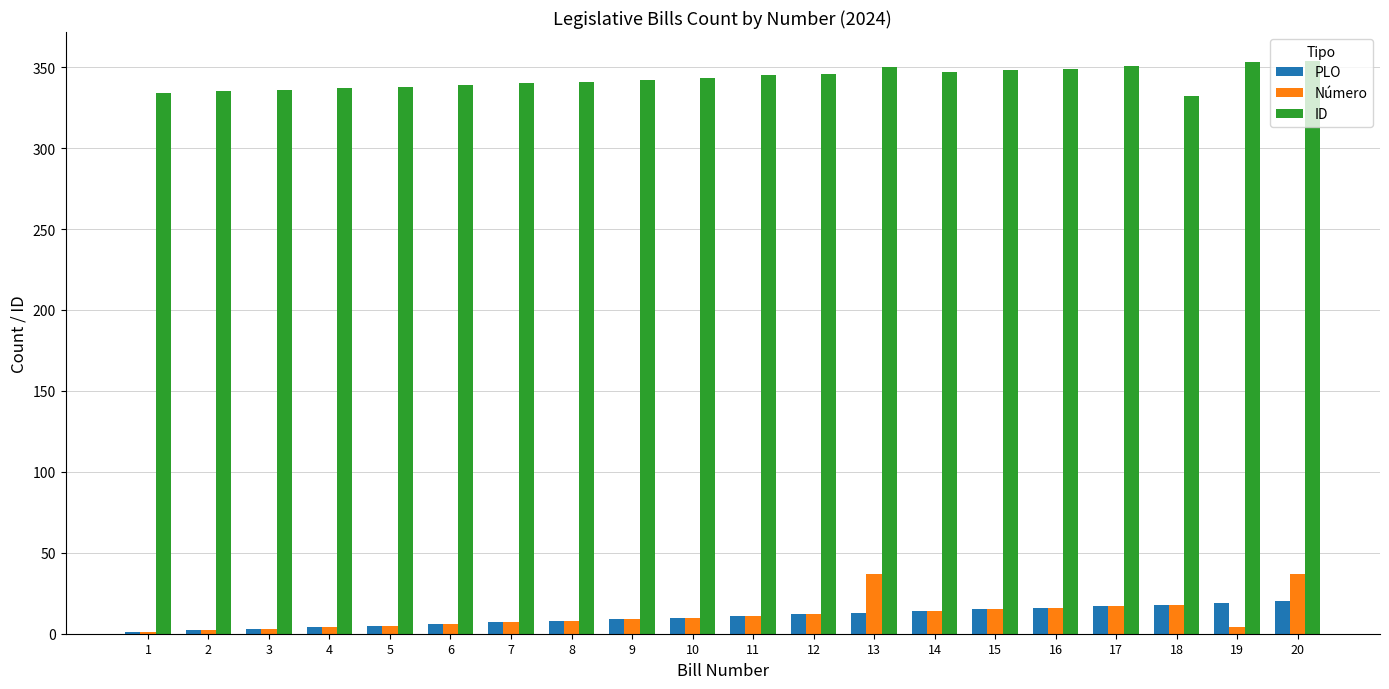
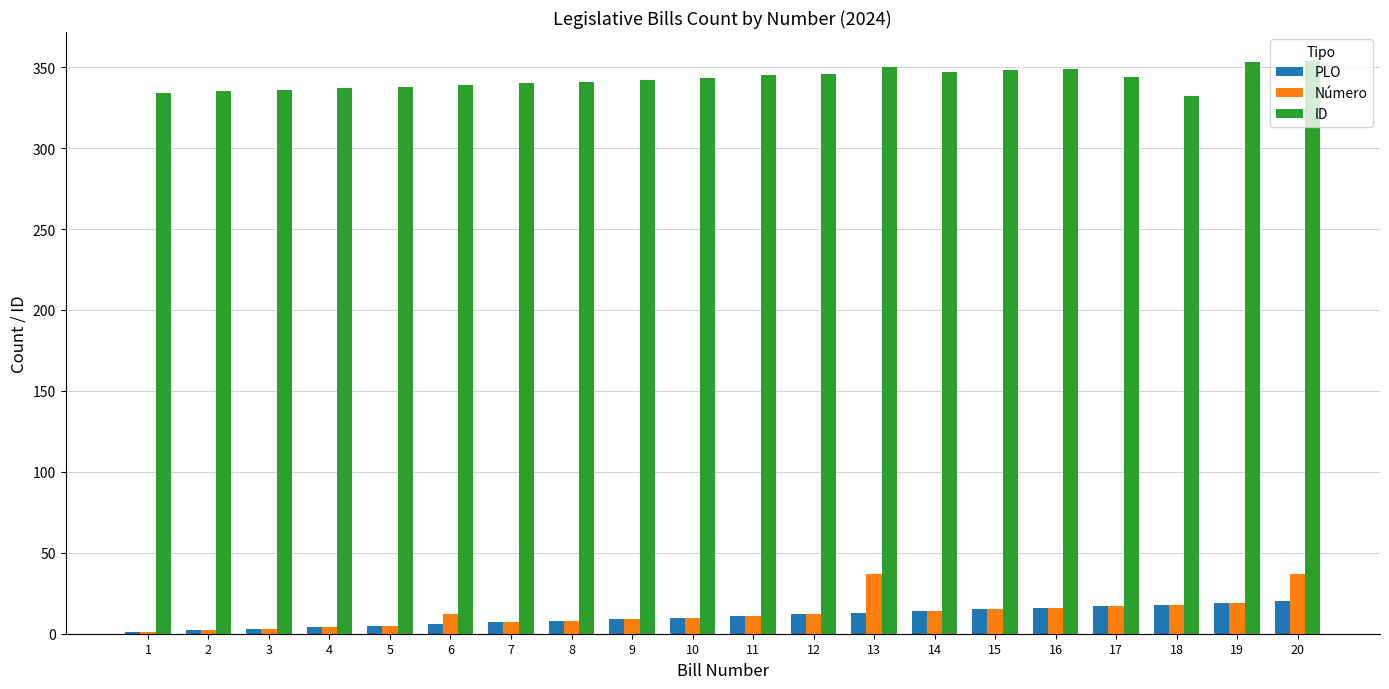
Número, 6: 6 -> 12
ID, 17: 351 -> 344
Número, 19: 4 -> 19
